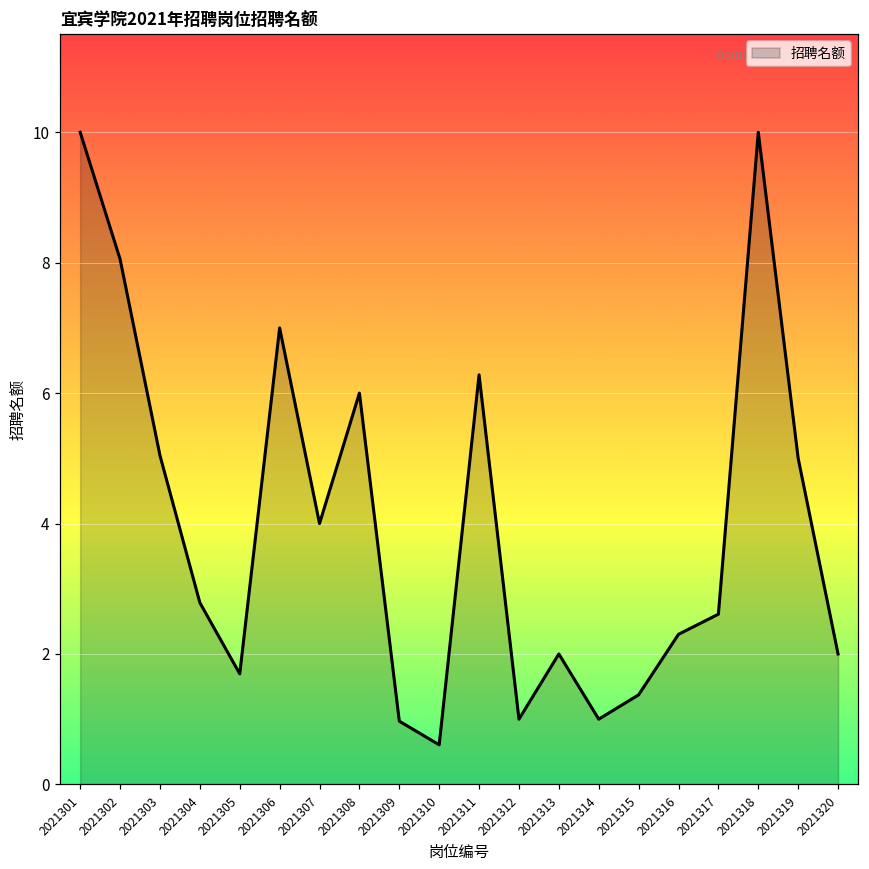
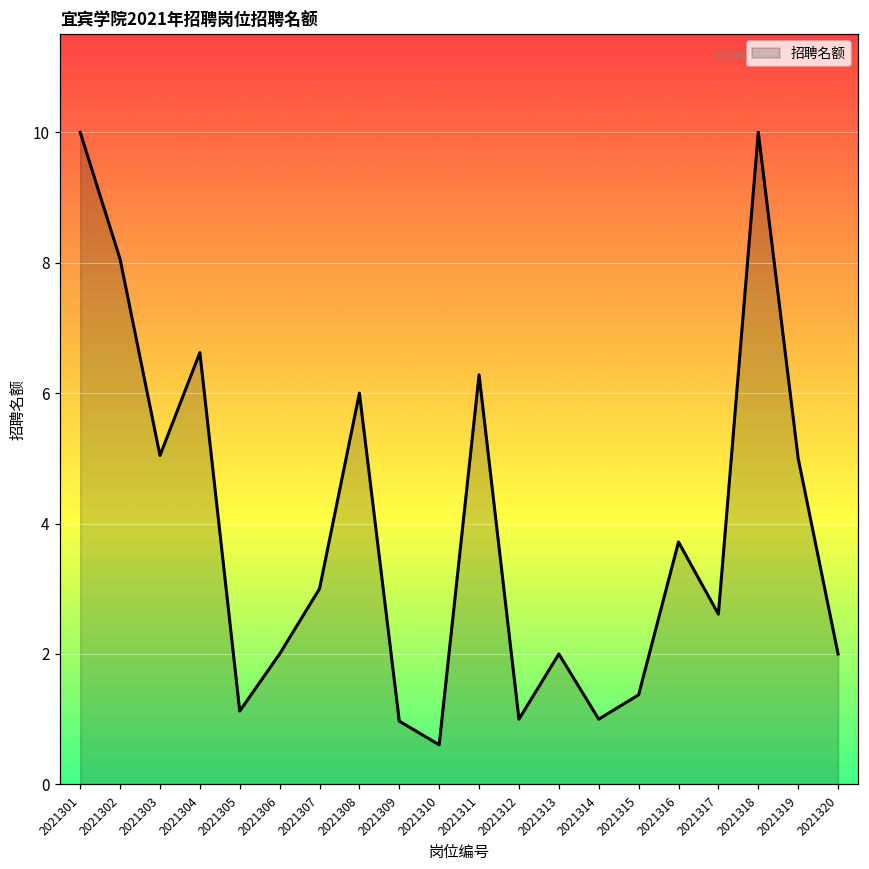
2021304: 2.8 -> 6.6
2021305: 1.7 -> 1.1
2021306: 7 -> 2
2021307: 4 -> 3
2021316: 2.3 -> 3.7
